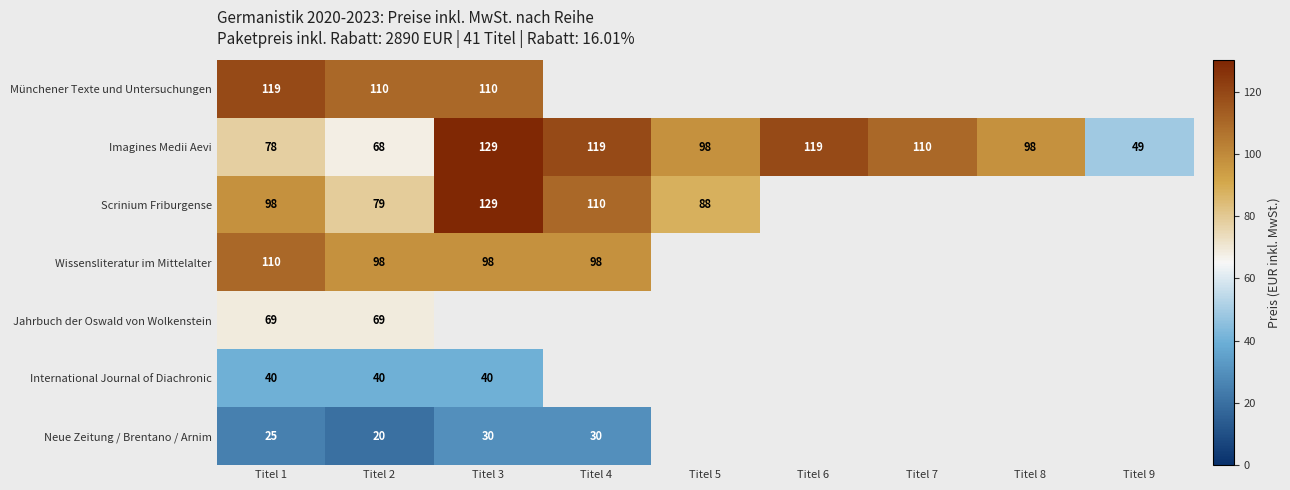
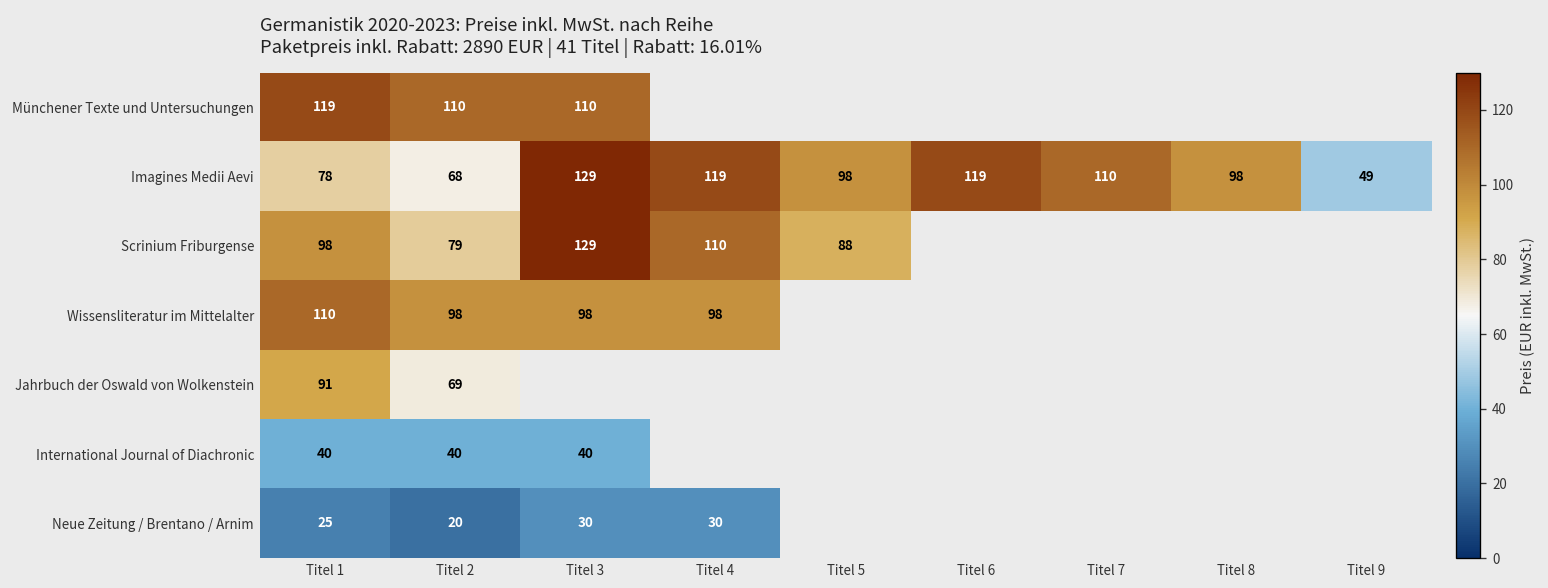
Jahrbuch der Oswald von Wolkenstein, Titel 1: 69 -> 91
